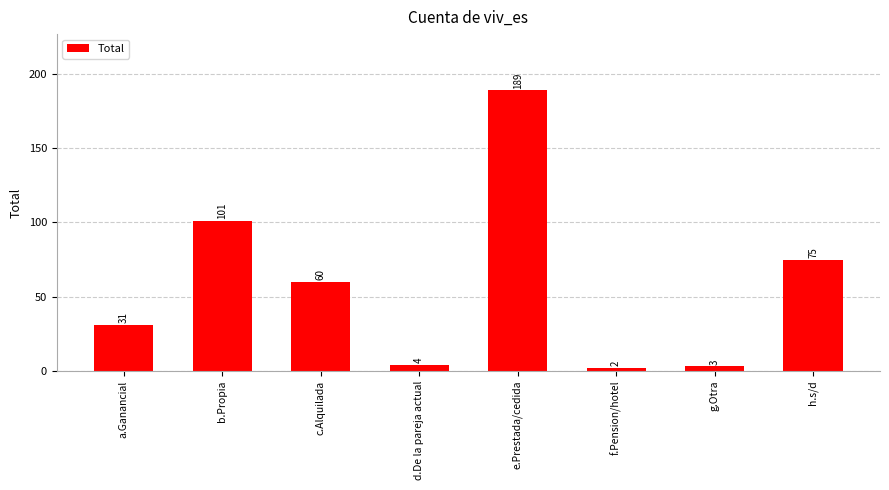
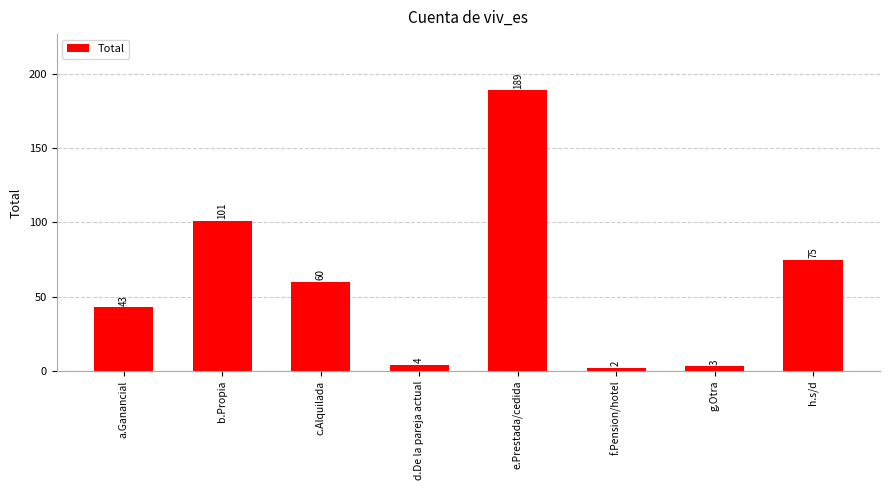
a.Ganancial: 31 -> 43
